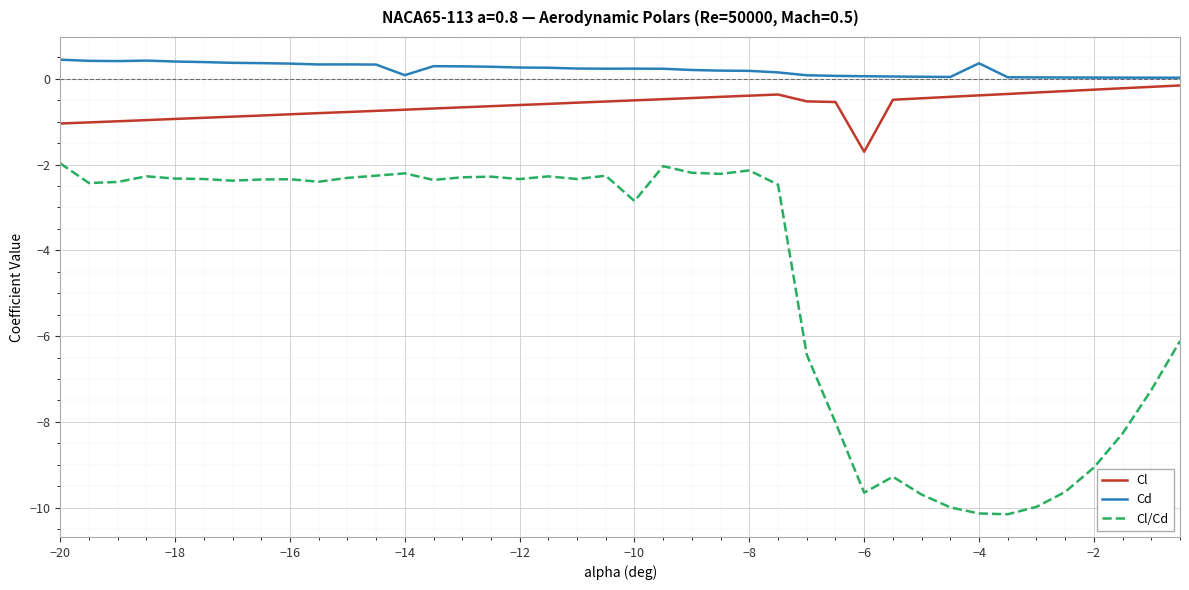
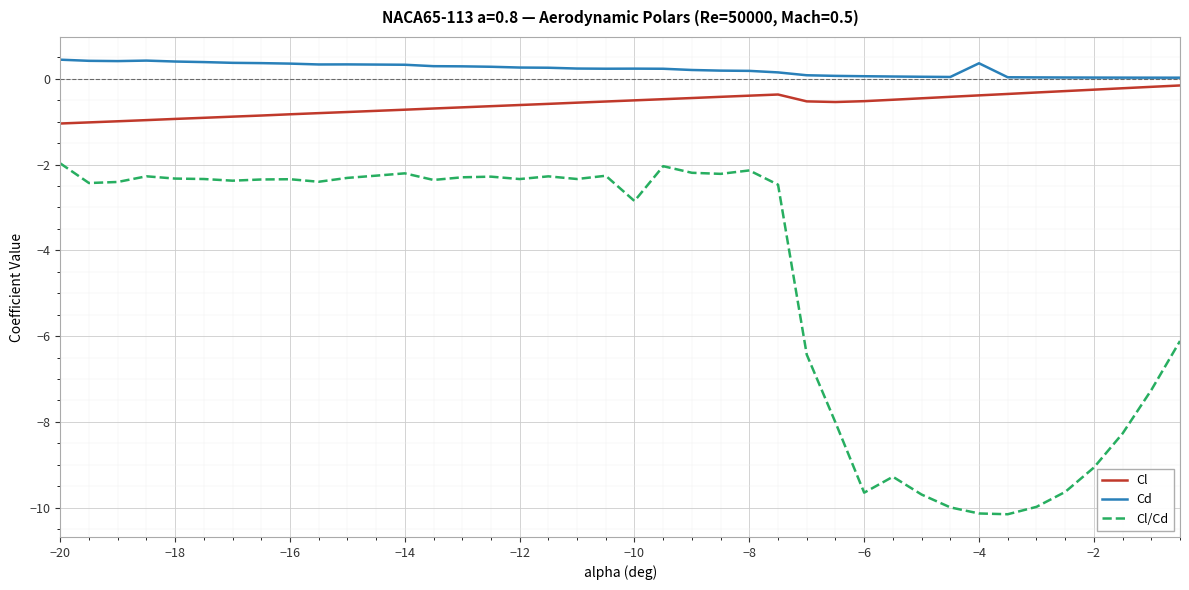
Cd, −14: 0.1 -> 0.3
Cl, −6: -1.7 -> -0.5
